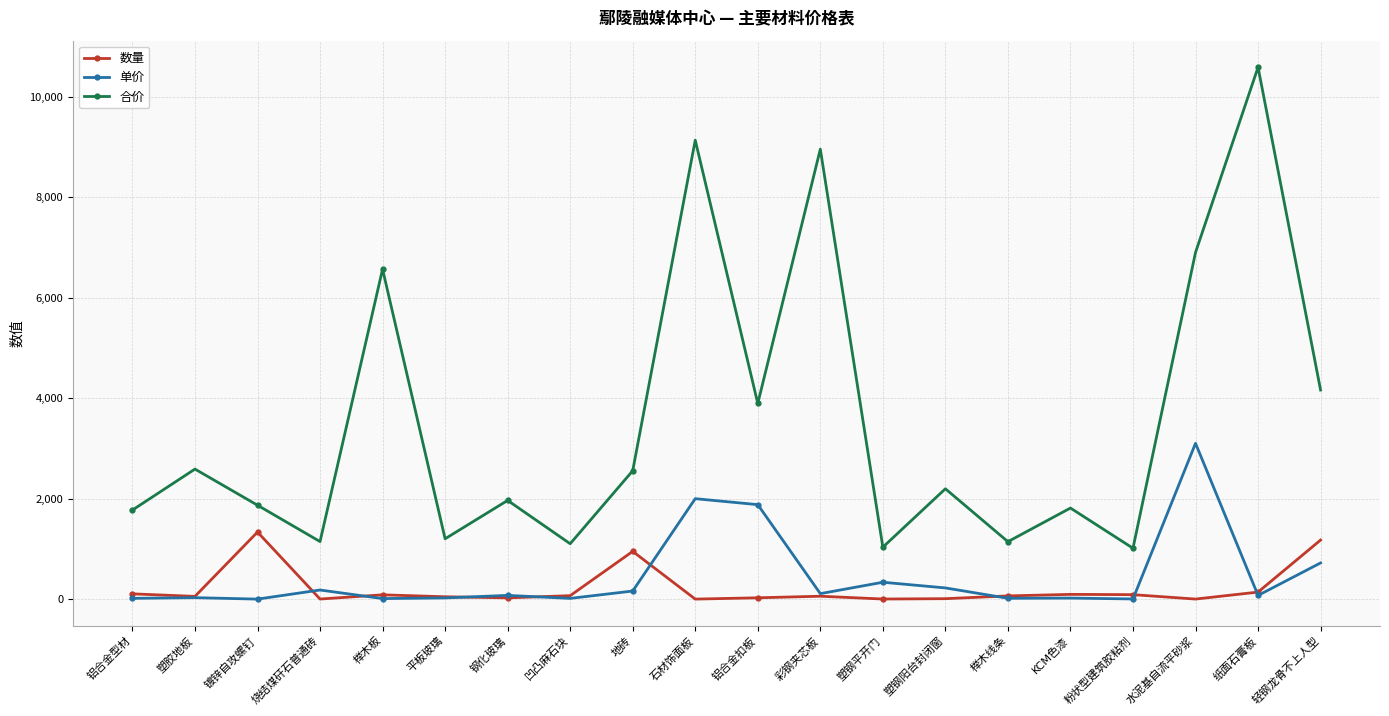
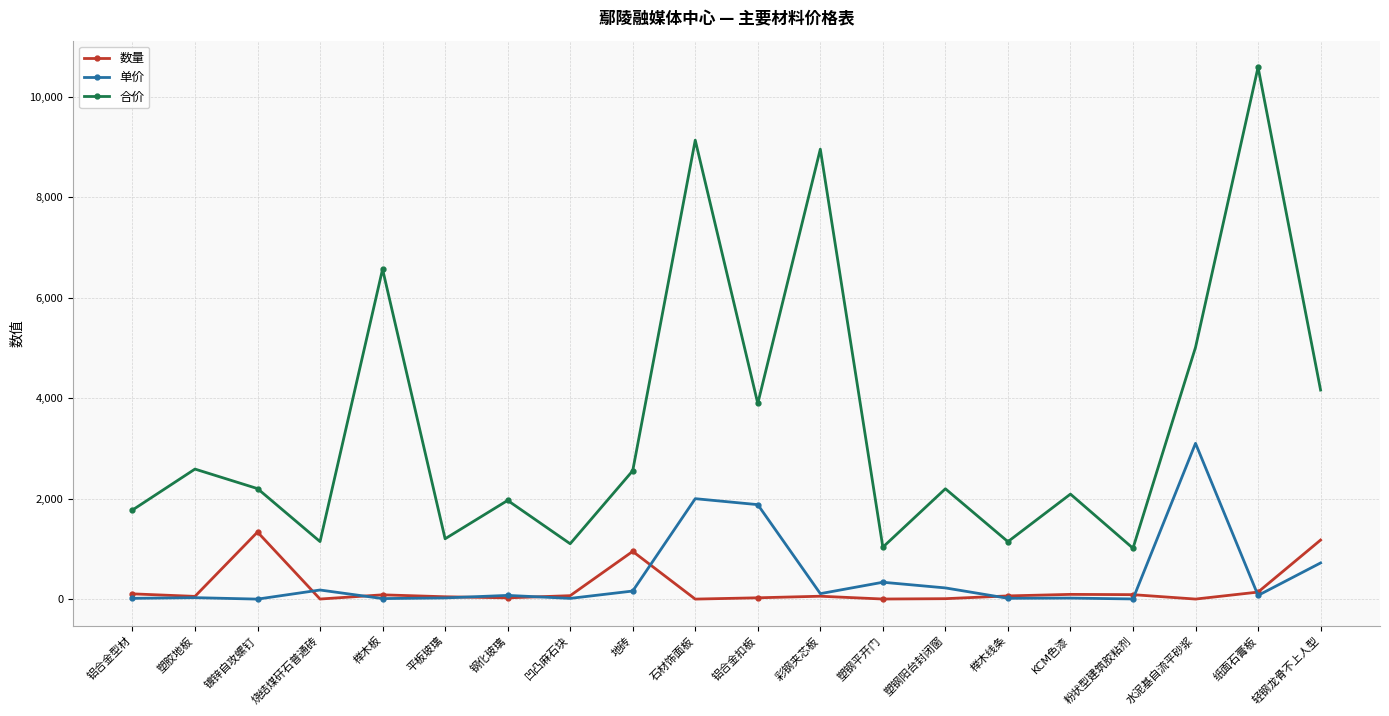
合价, 镀锌自攻螺钉: 1,900 -> 2,200
合价, KCM色漆: 1,800 -> 2,100
合价, 水泥基自流平砂浆: 6,900 -> 5,000
